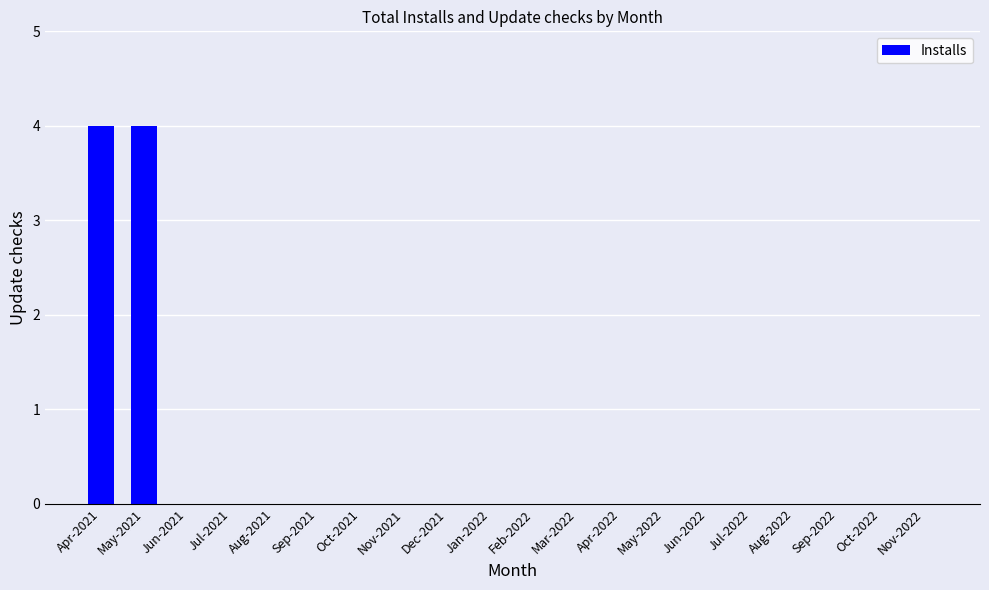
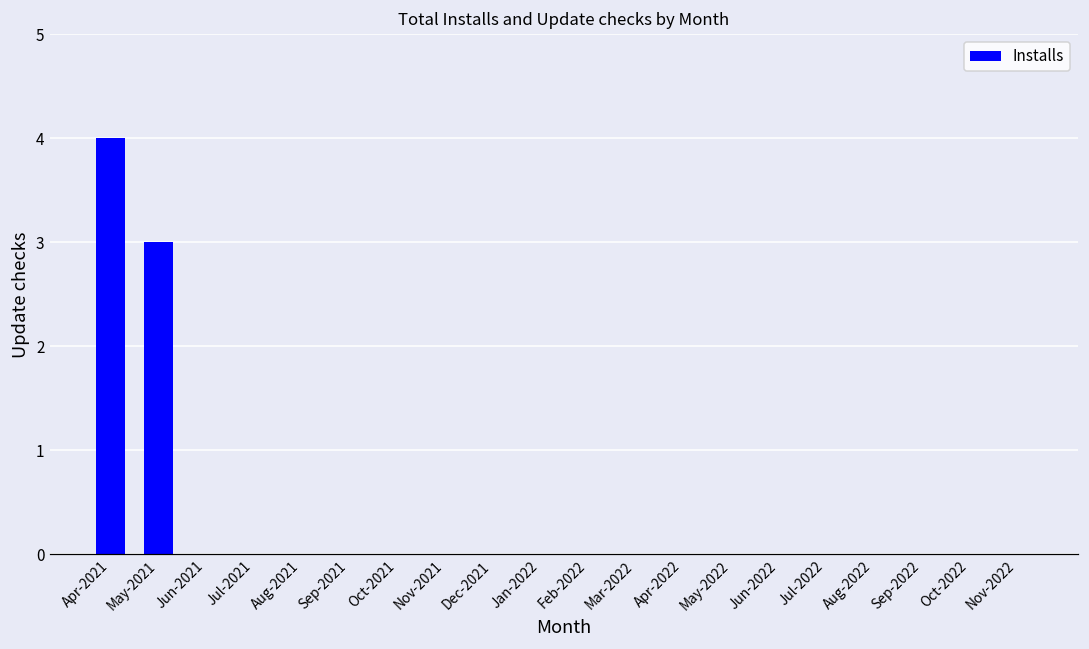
May-2021: 4 -> 3
